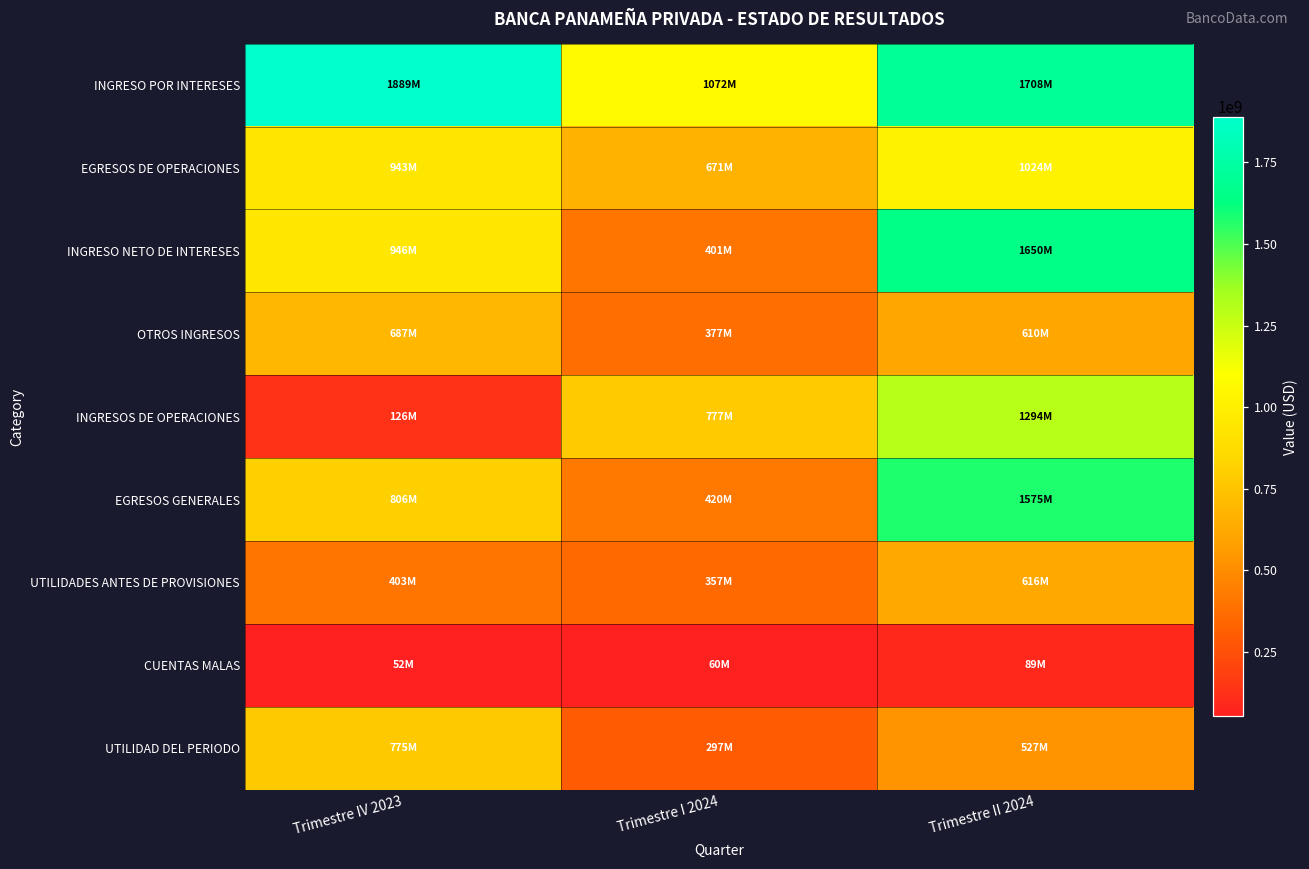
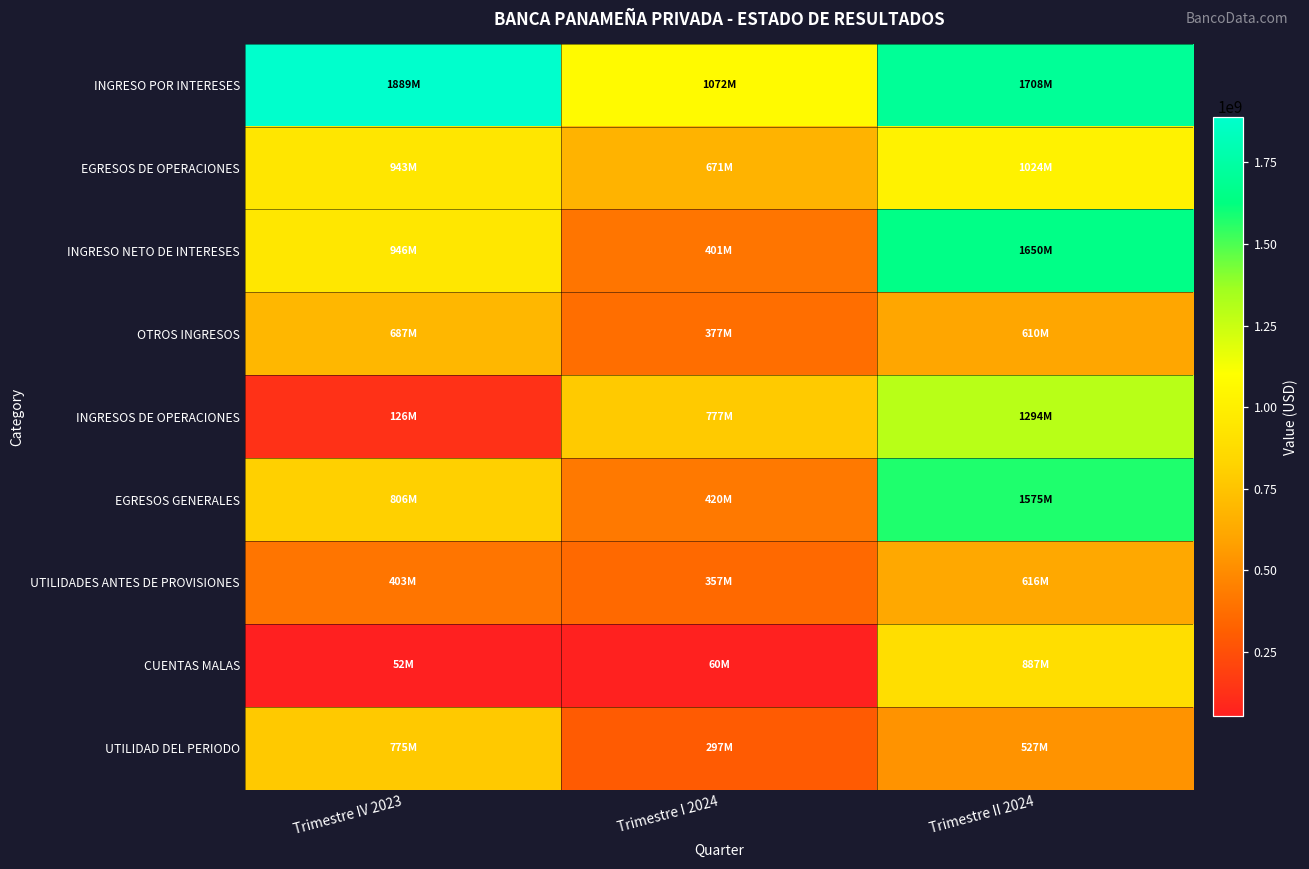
CUENTAS MALAS, Trimestre II 2024: 89M -> 887M
